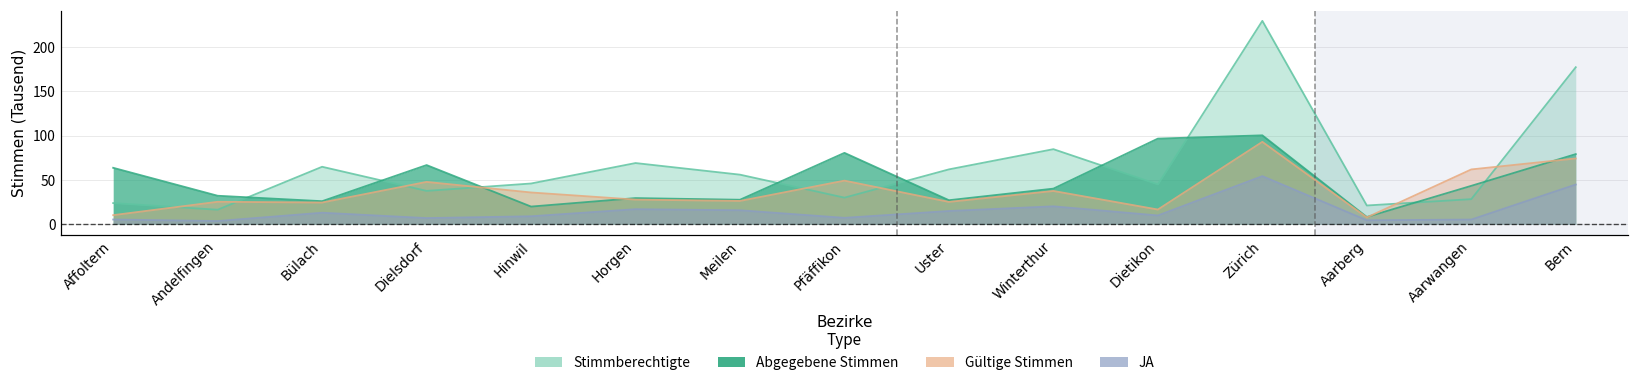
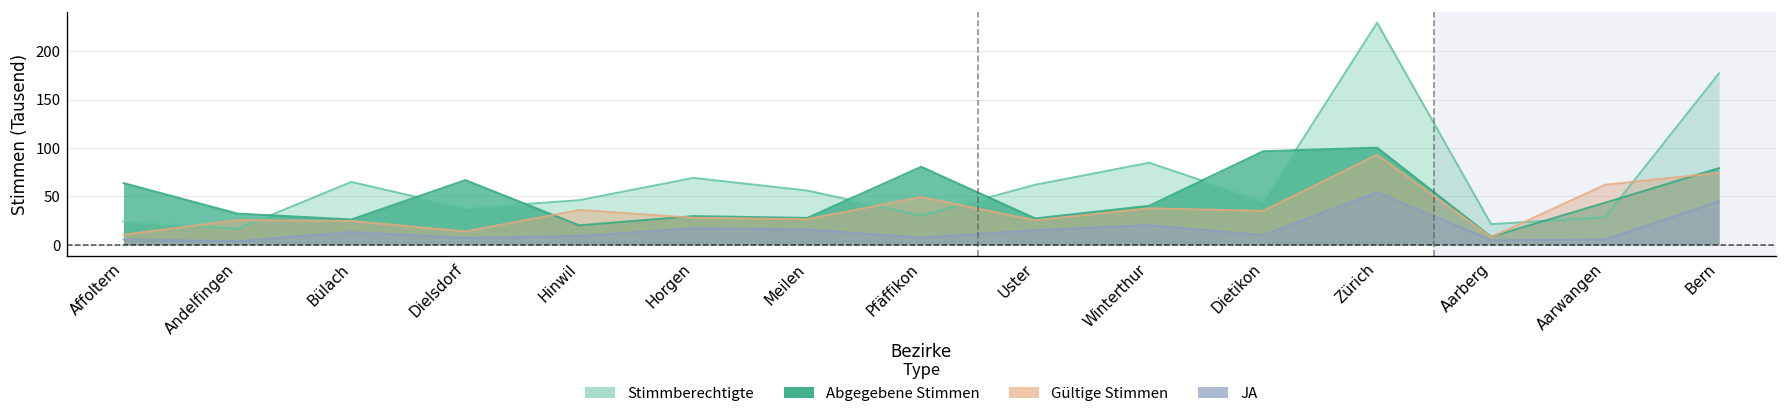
Gültige Stimmen, Dielsdorf: 50 -> 10
Gültige Stimmen, Dietikon: 20 -> 30
